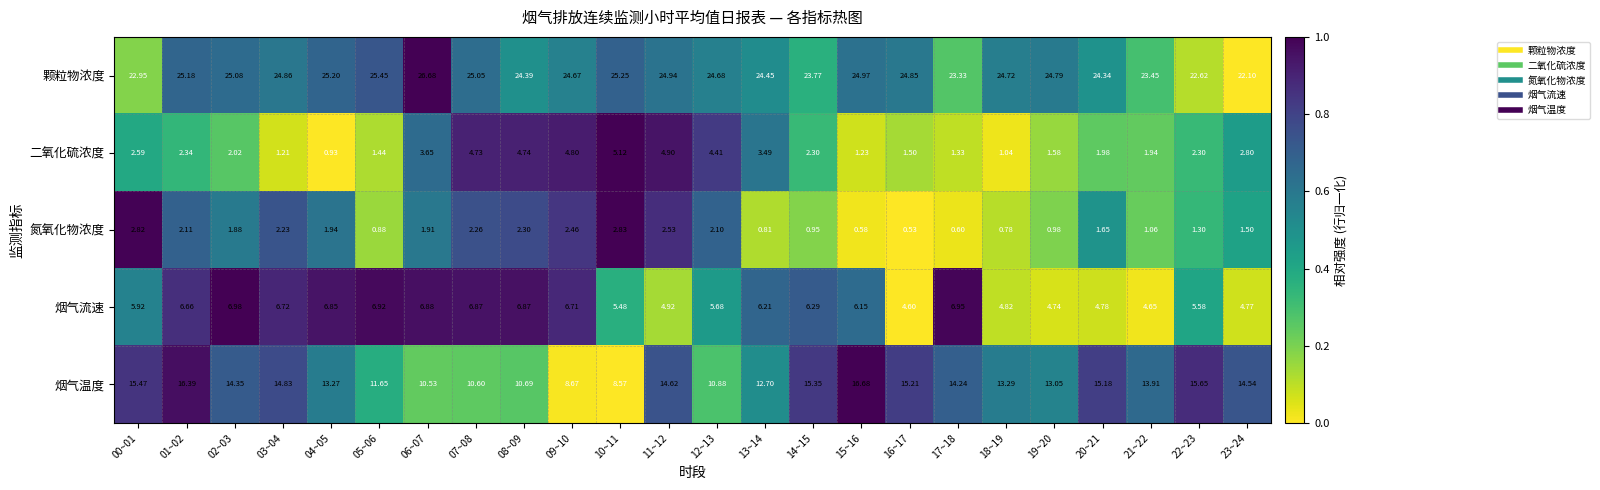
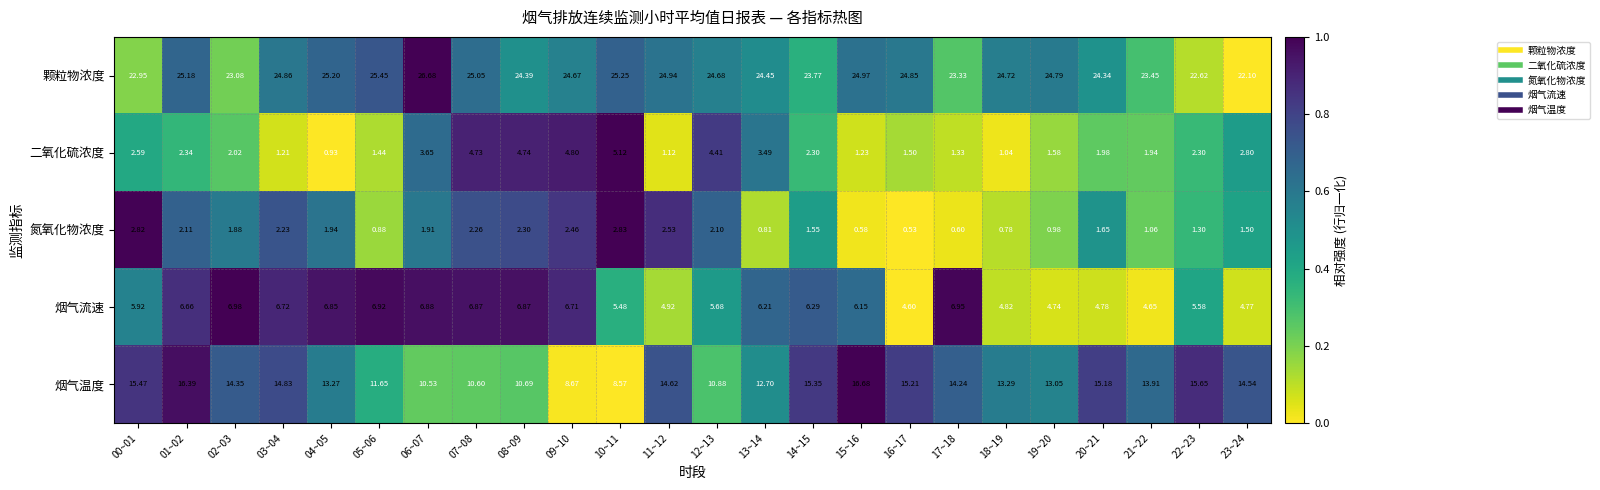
颗粒物浓度, 02~03: 25.08 -> 23.08
二氧化硫浓度, 11~12: 4.90 -> 1.12
氮氧化物浓度, 14~15: 0.95 -> 1.55
